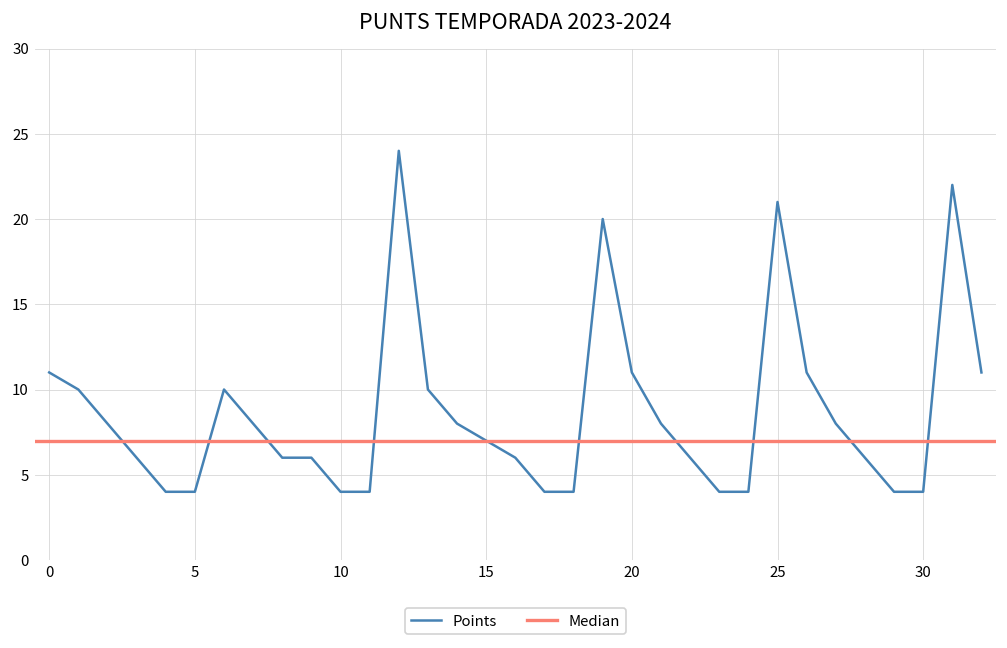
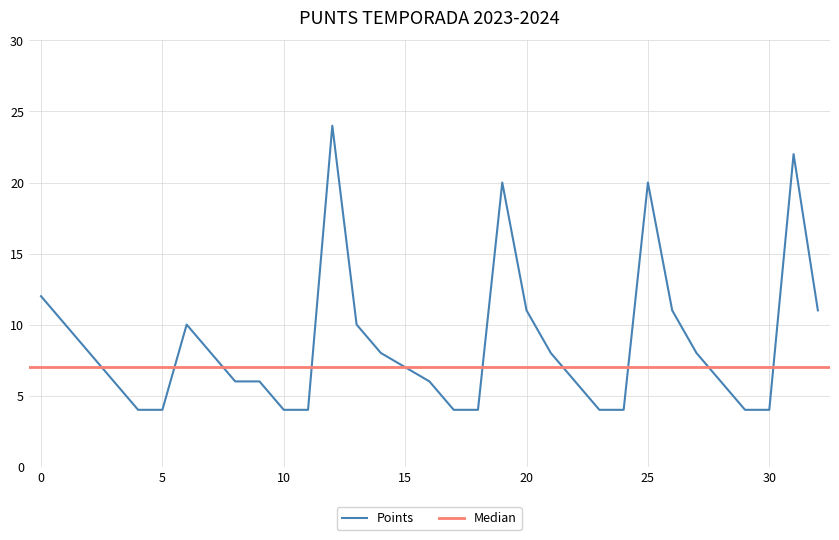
0: 11 -> 12
25: 21 -> 20
